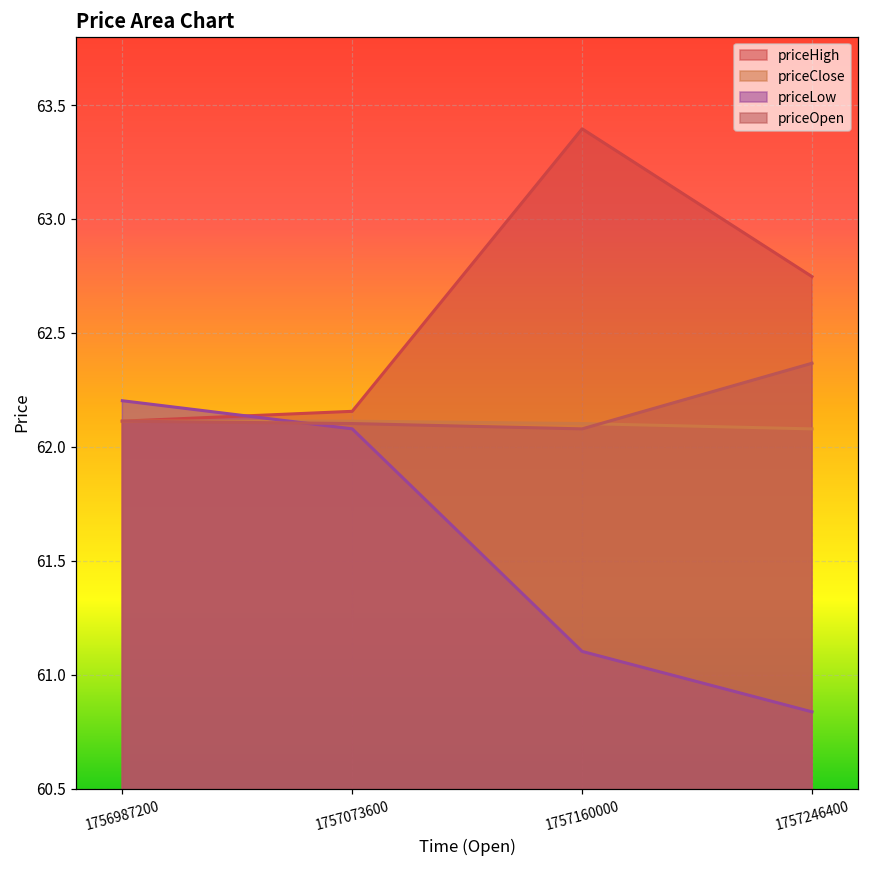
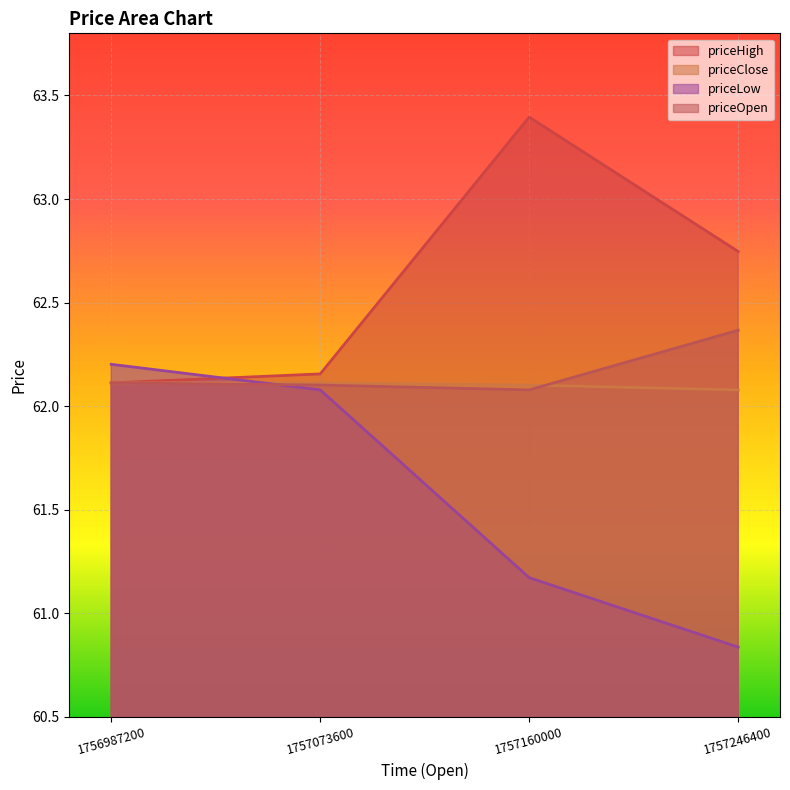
priceLow, 1757160000: 61.10 -> 61.17
